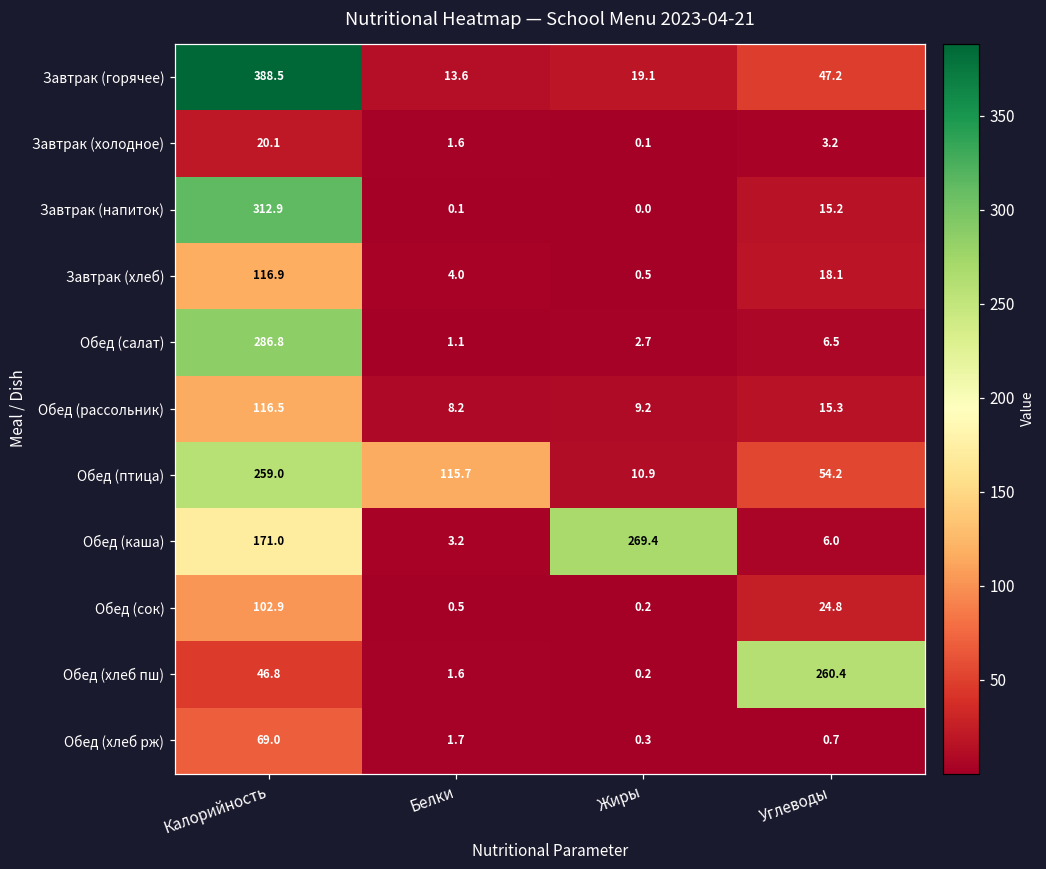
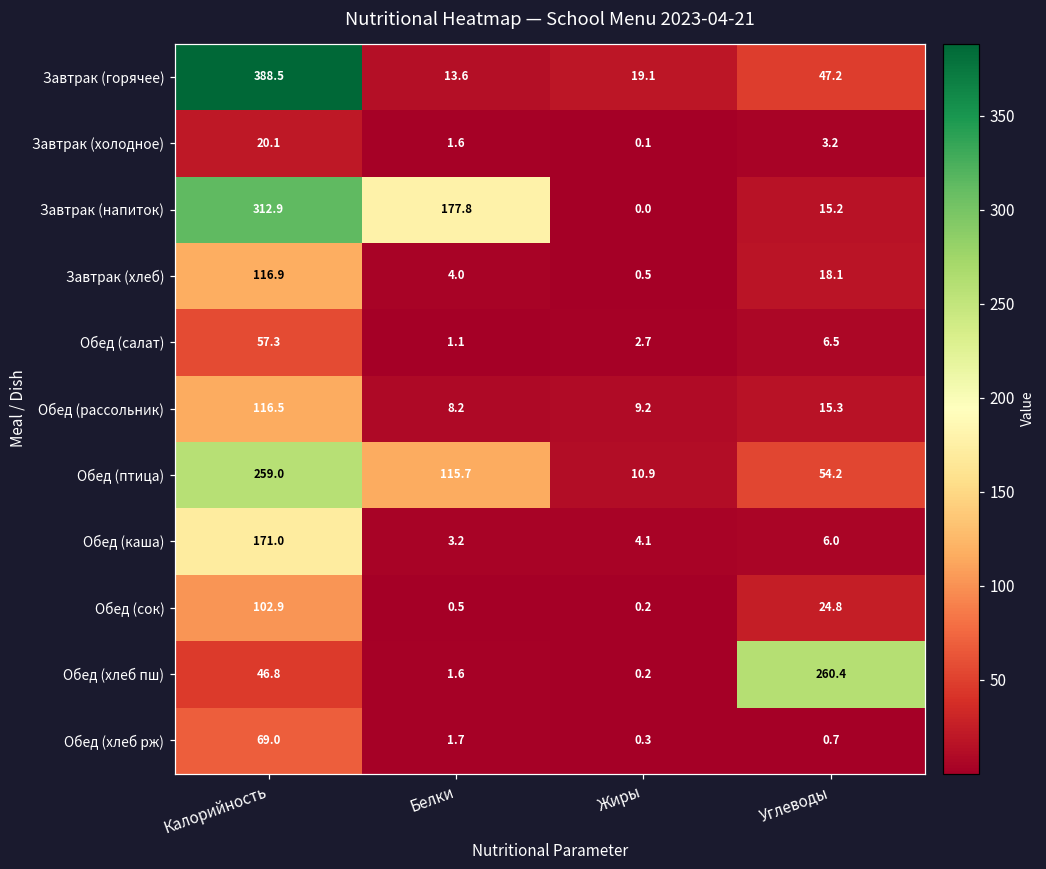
Завтрак (напиток), Белки: 0.1 -> 177.8
Обед (салат), Калорийность: 286.8 -> 57.3
Обед (каша), Жиры: 269.4 -> 4.1
